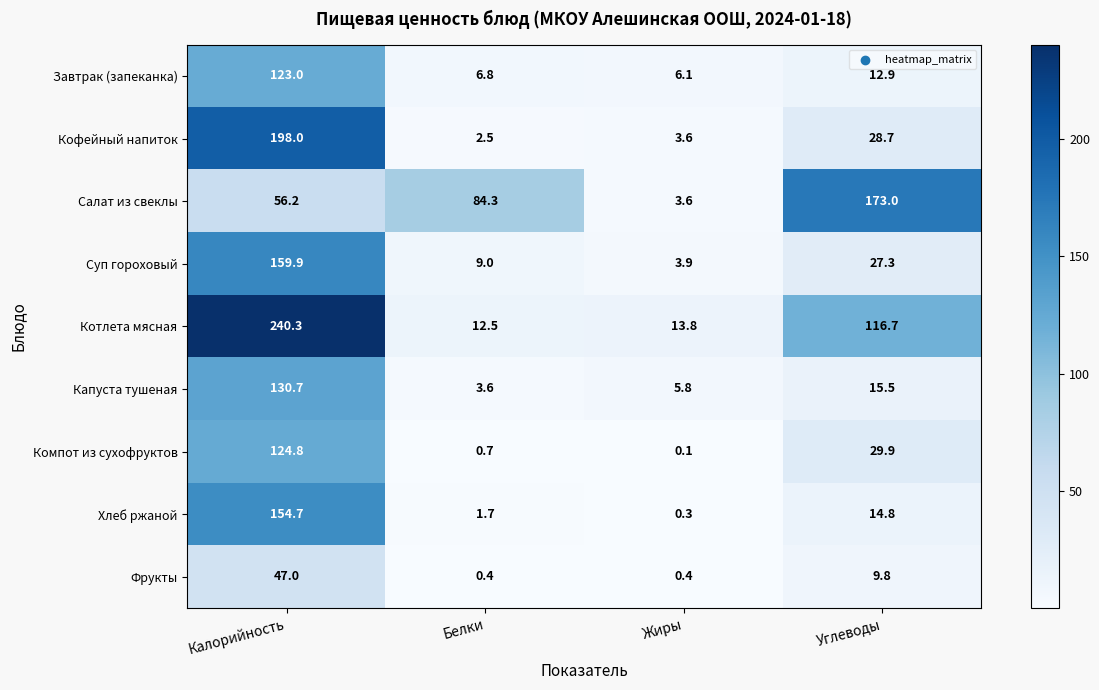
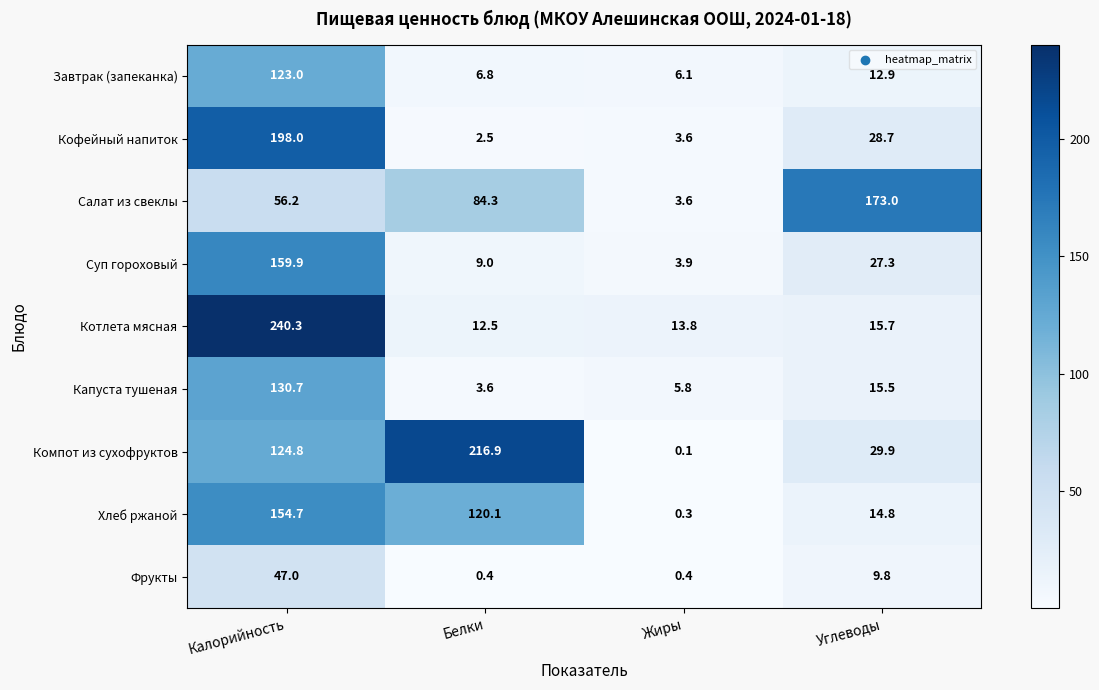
Котлета мясная, Углеводы: 116.7 -> 15.7
Компот из сухофруктов, Белки: 0.7 -> 216.9
Хлеб ржаной, Белки: 1.7 -> 120.1
